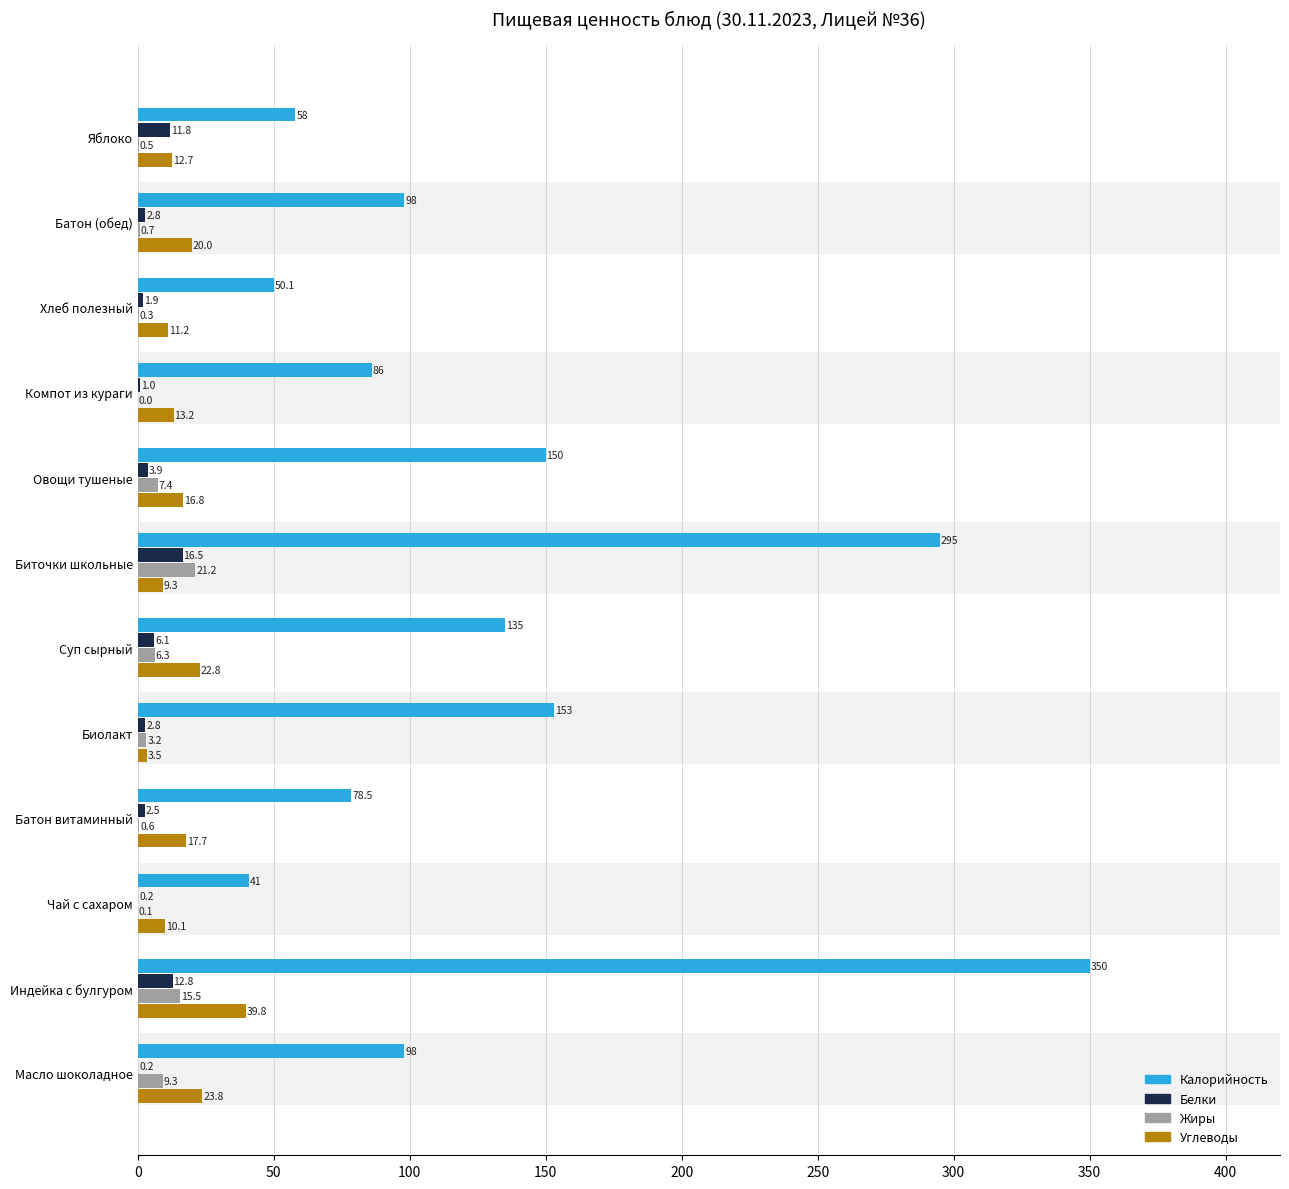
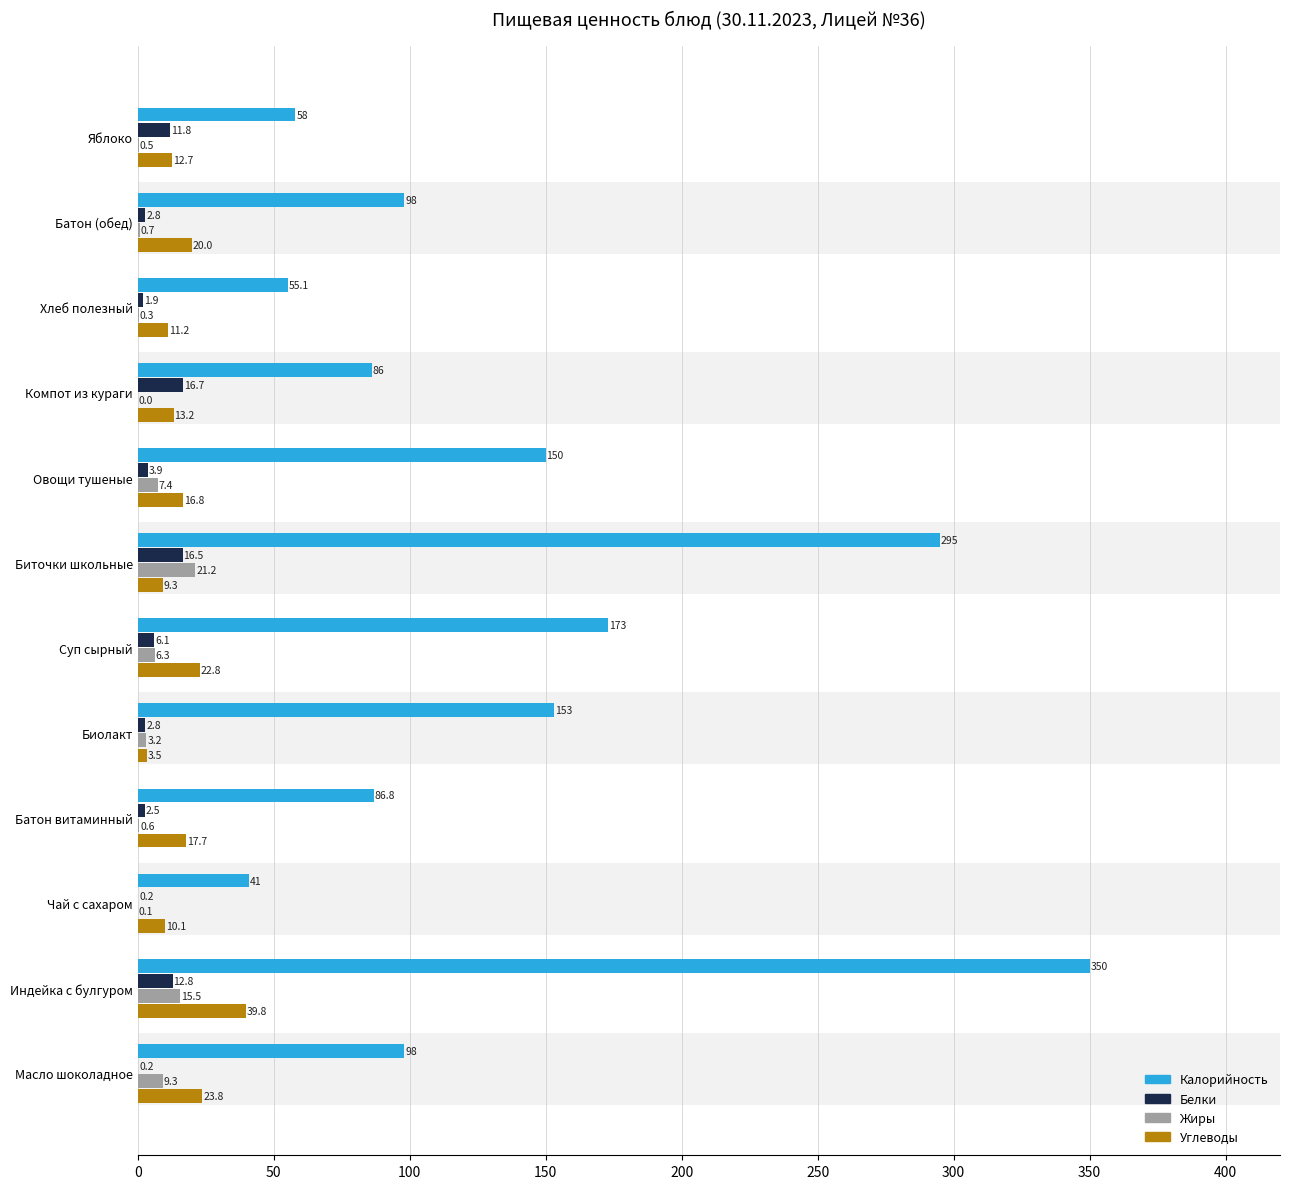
Калорийность, Хлеб полезный: 50.1 -> 55.1
Белки, Компот из кураги: 1.0 -> 16.7
Калорийность, Суп сырный: 135 -> 173
Калорийность, Батон витаминный: 78.5 -> 86.8
